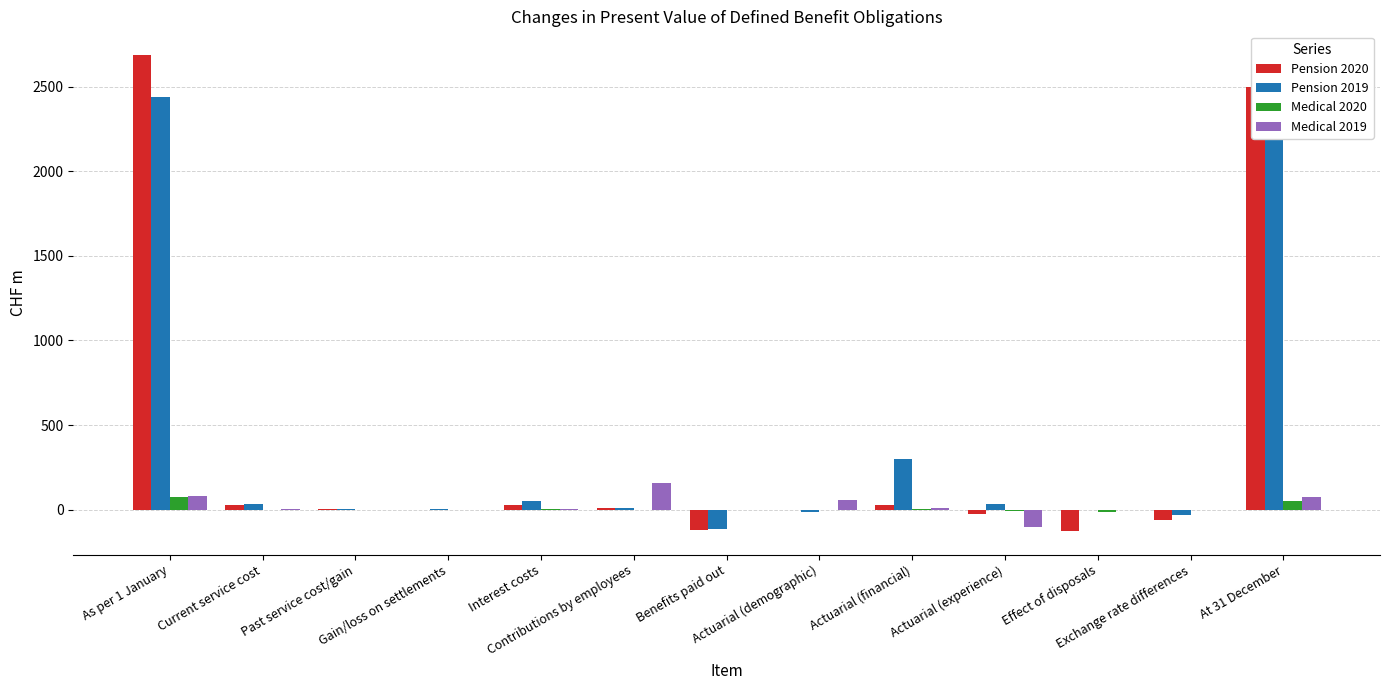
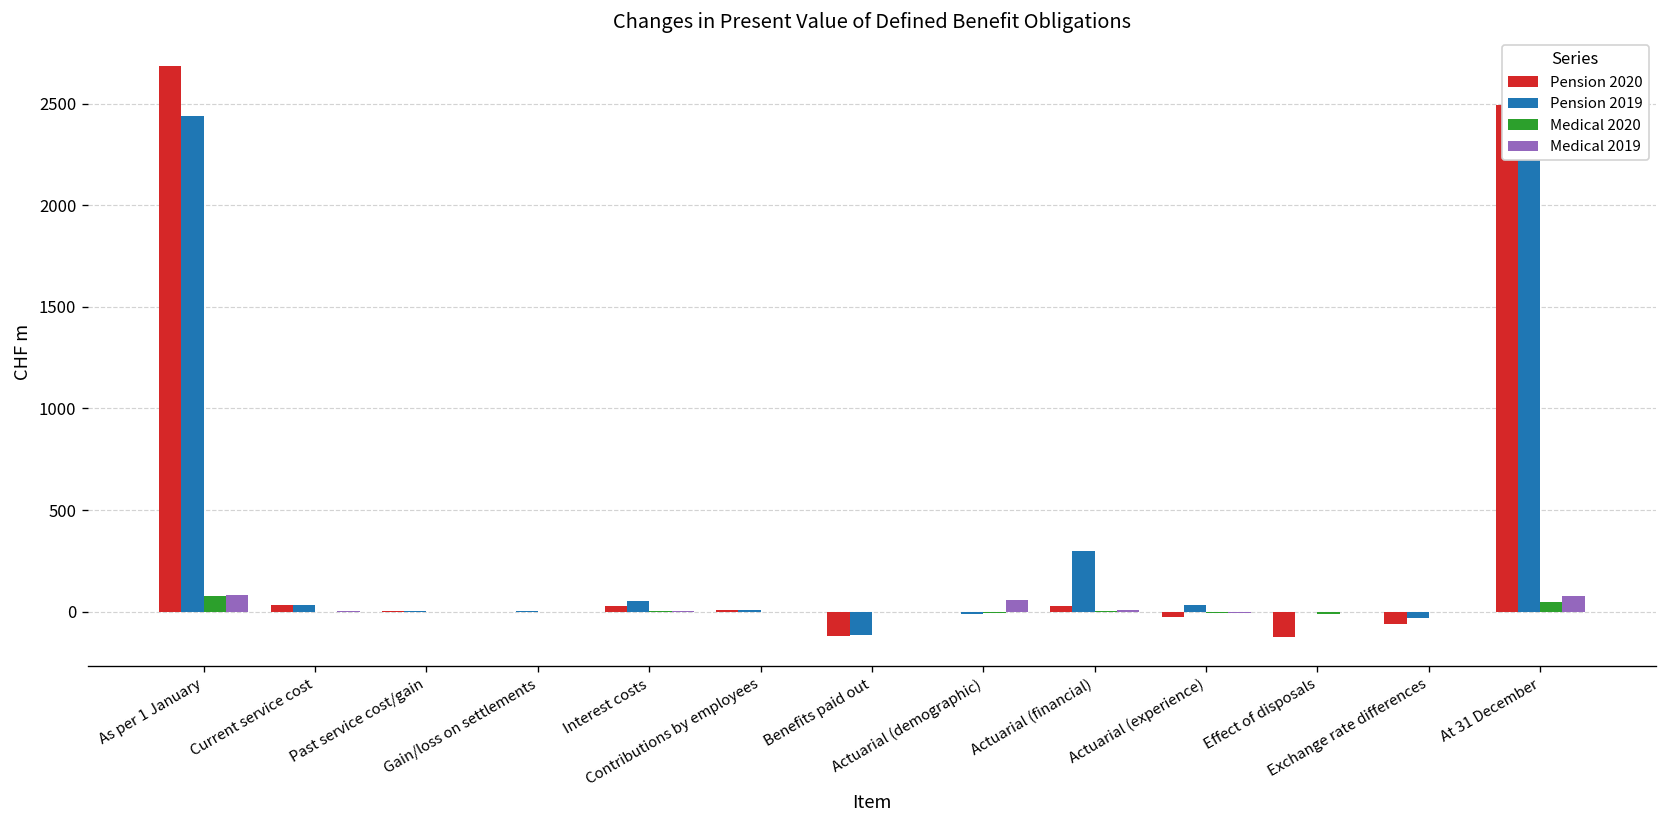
Medical 2019, Contributions by employees: 160 -> 0
Medical 2019, Actuarial (experience): -100 -> -10
